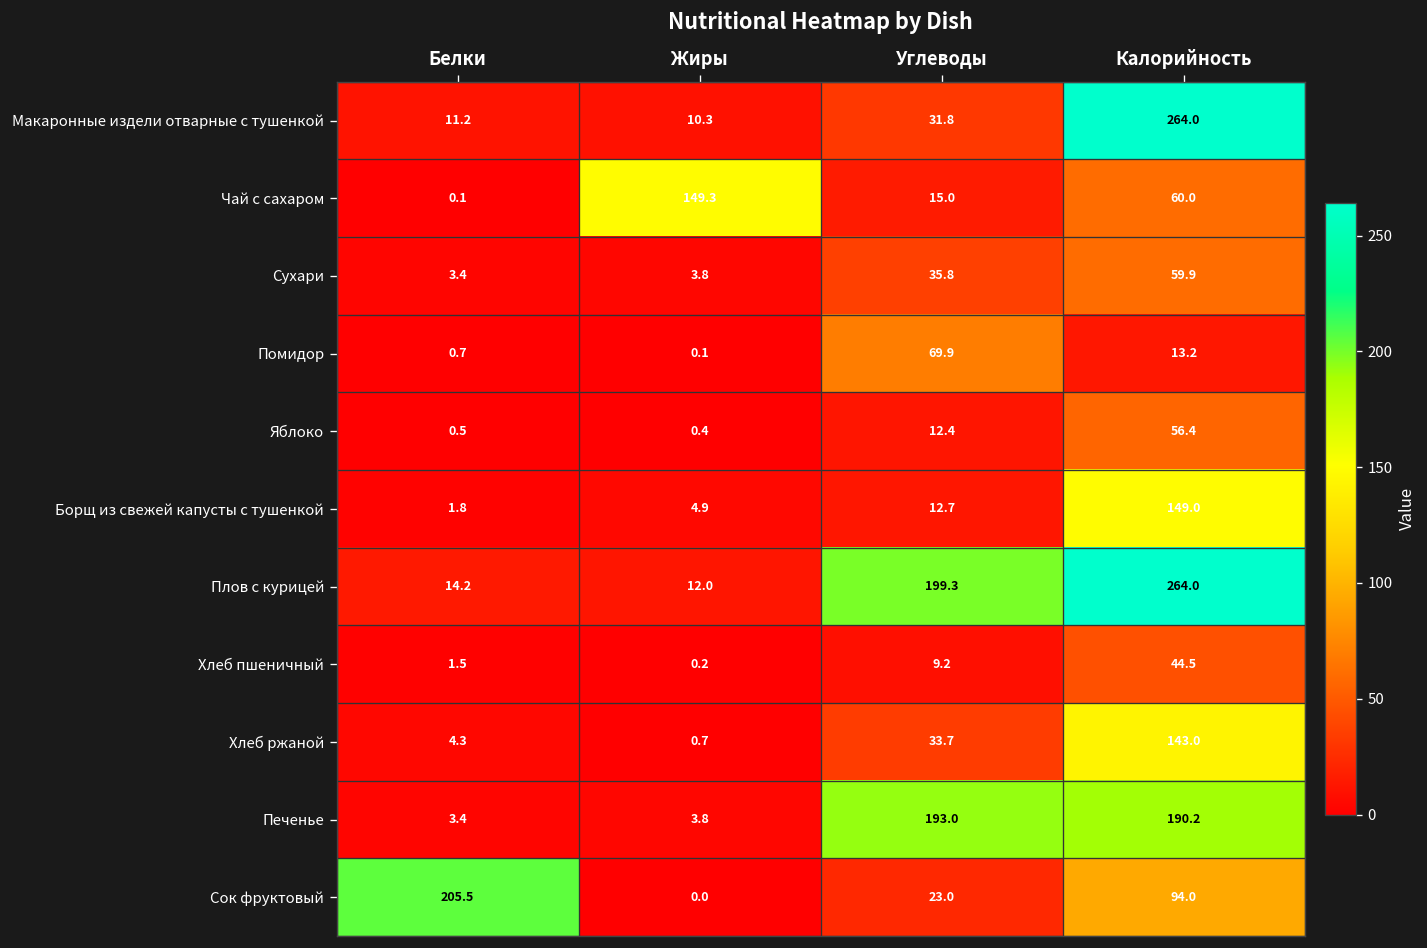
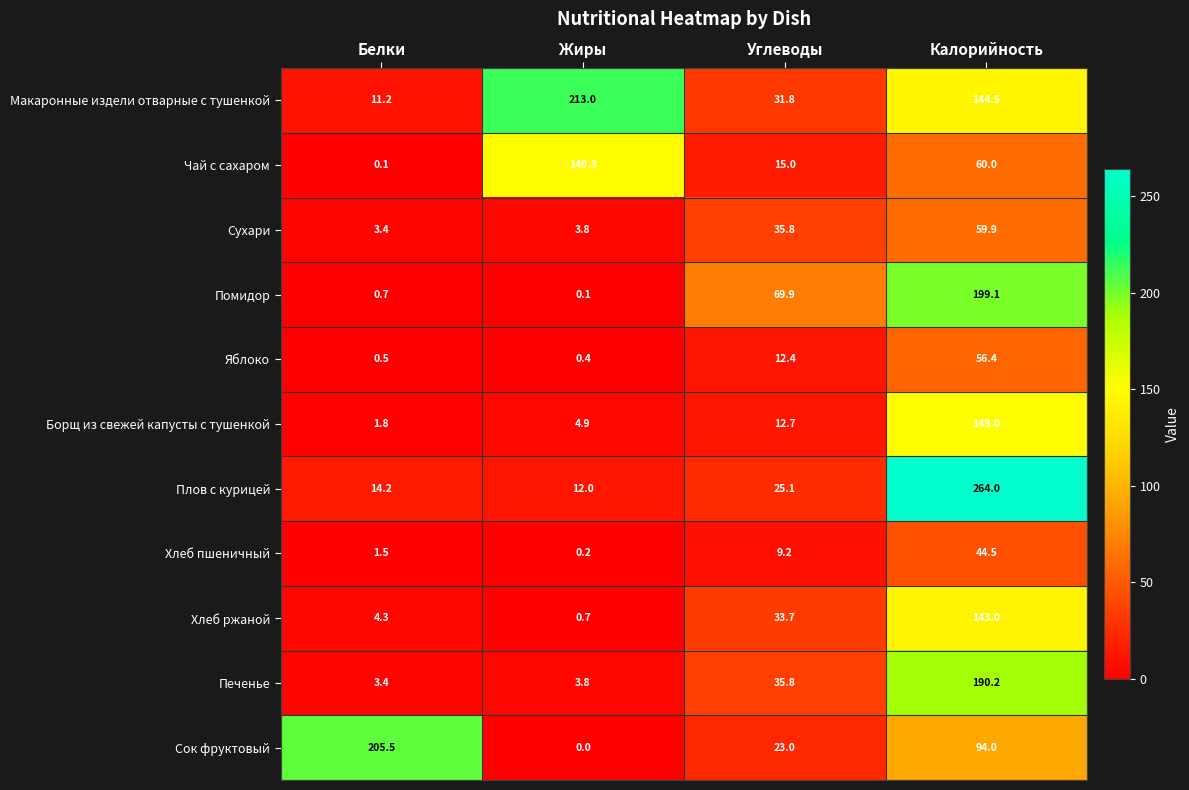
Макаронные издели отварные с тушенкой, Жиры: 10.3 -> 213.0
Макаронные издели отварные с тушенкой, Калорийность: 264.0 -> 144.5
Помидор, Калорийность: 13.2 -> 199.1
Плов с курицей, Углеводы: 199.3 -> 25.1
Печенье, Углеводы: 193.0 -> 35.8
